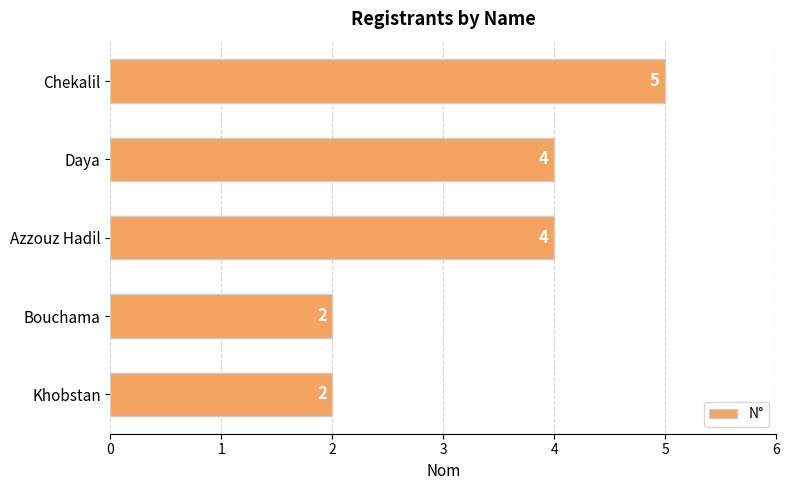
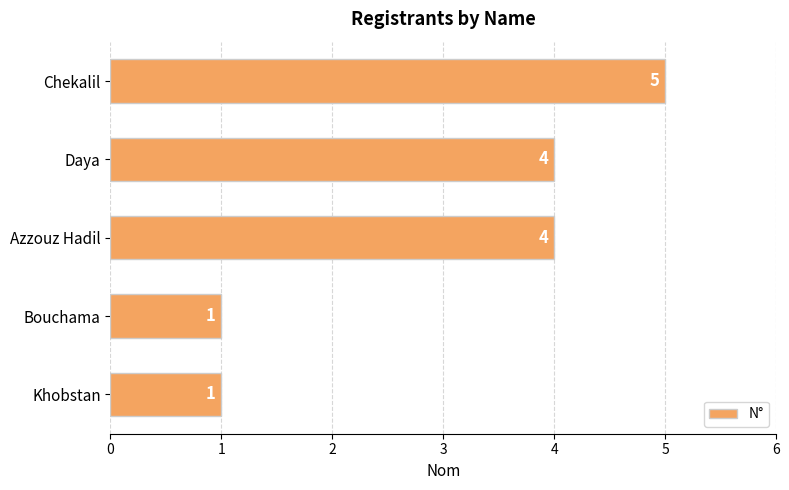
Bouchama: 2 -> 1
Khobstan: 2 -> 1
